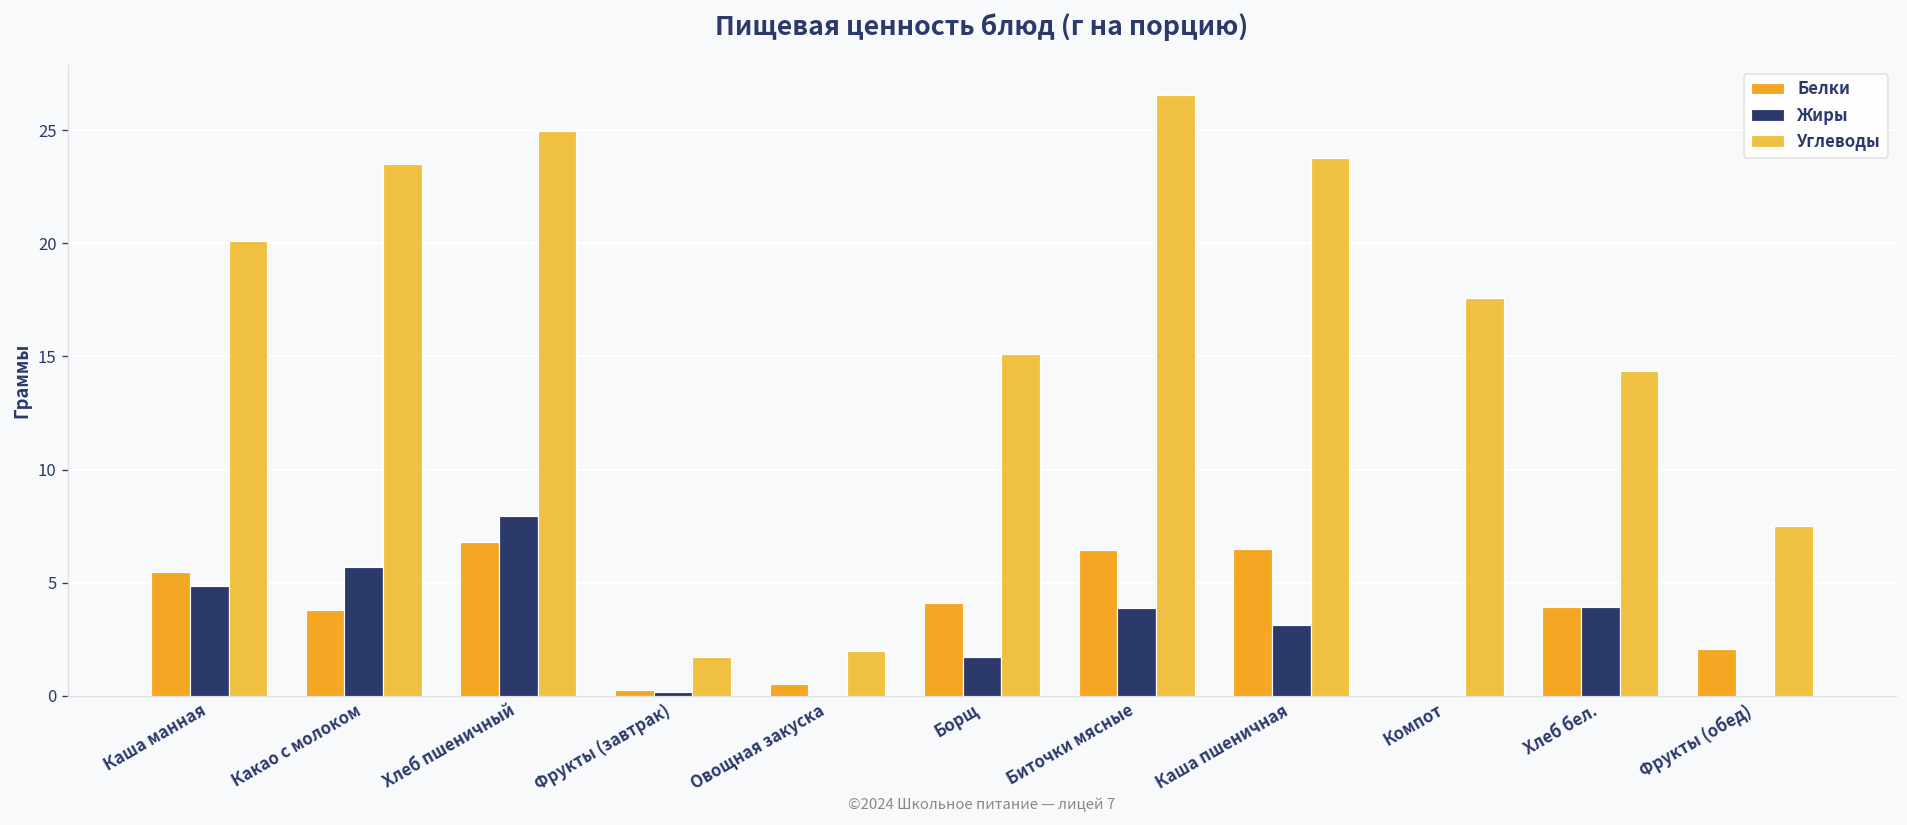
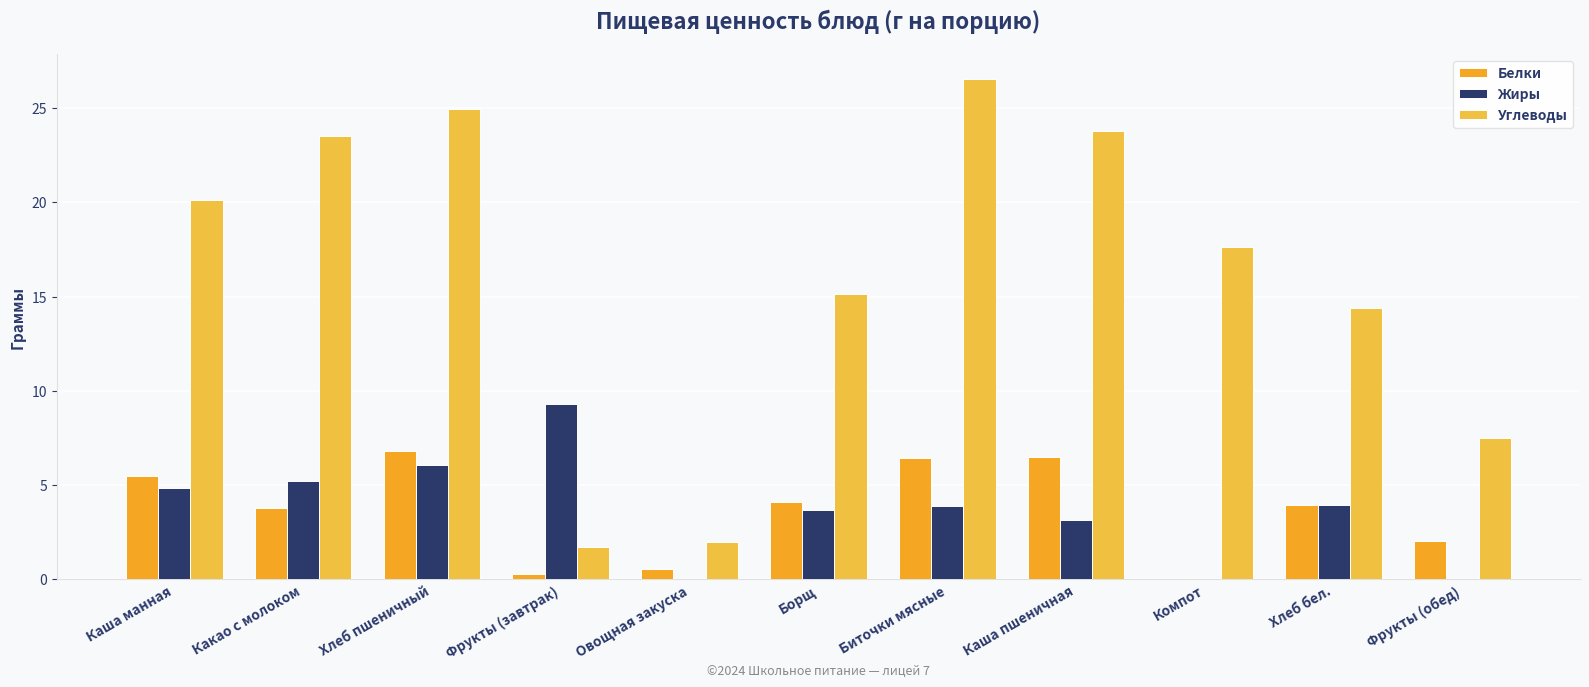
Жиры, Какао с молоком: 5.7 -> 5.2
Жиры, Хлеб пшеничный: 7.9 -> 6.1
Жиры, Фрукты (завтрак): 0.2 -> 9.3
Жиры, Борщ: 1.7 -> 3.7
